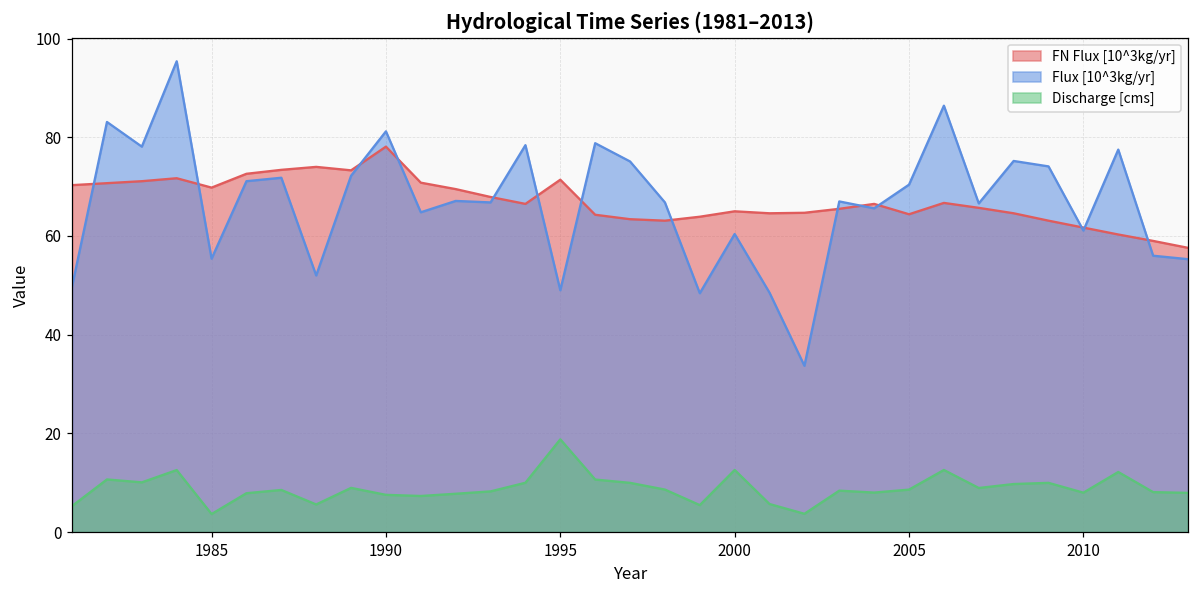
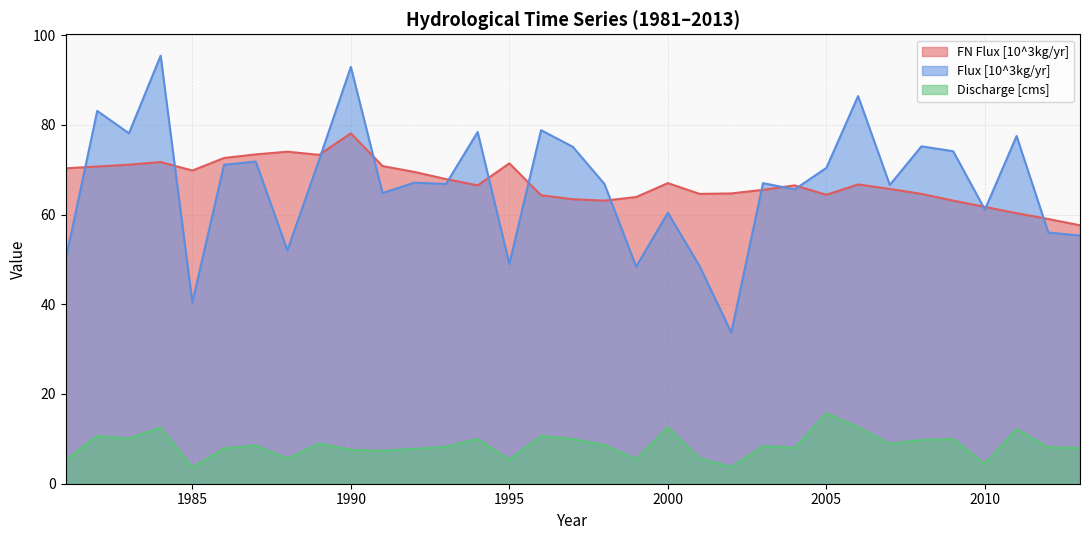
Flux [10^3kg/yr], 1985: 55 -> 40
Flux [10^3kg/yr], 1990: 81 -> 93
Discharge [cms], 1995: 19 -> 5
FN Flux [10^3kg/yr], 2000: 65 -> 67
Discharge [cms], 2005: 9 -> 16
Discharge [cms], 2010: 8 -> 4
